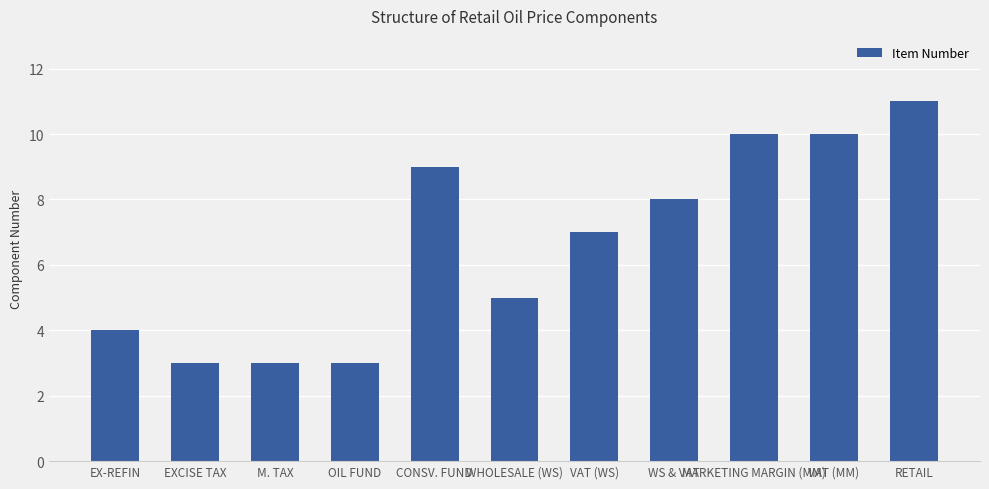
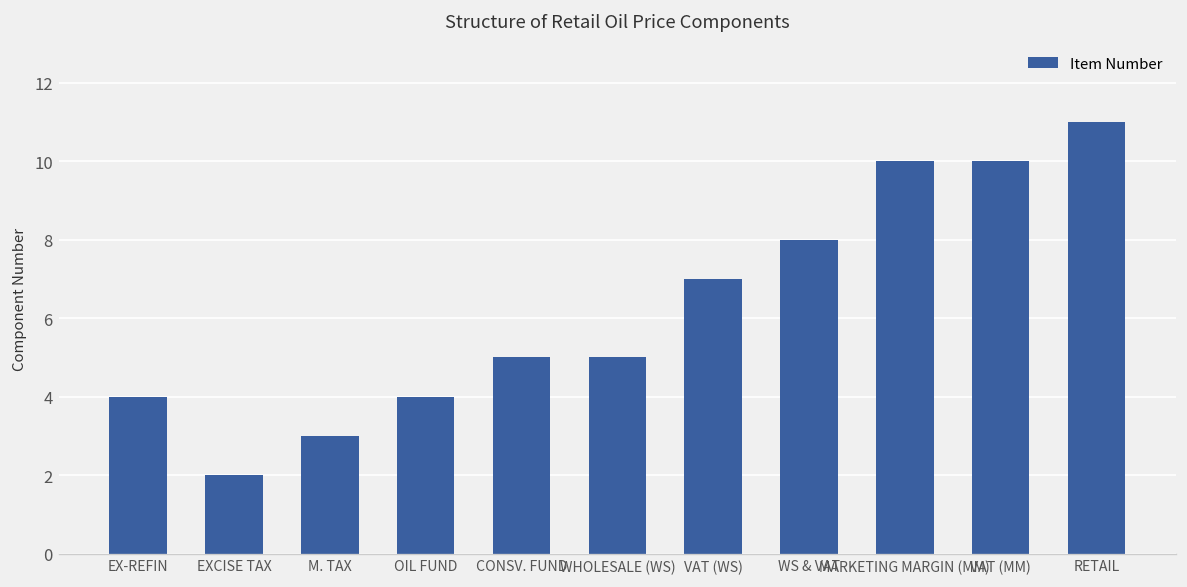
EXCISE TAX: 3 -> 2
OIL FUND: 3 -> 4
CONSV. FUND: 9 -> 5
